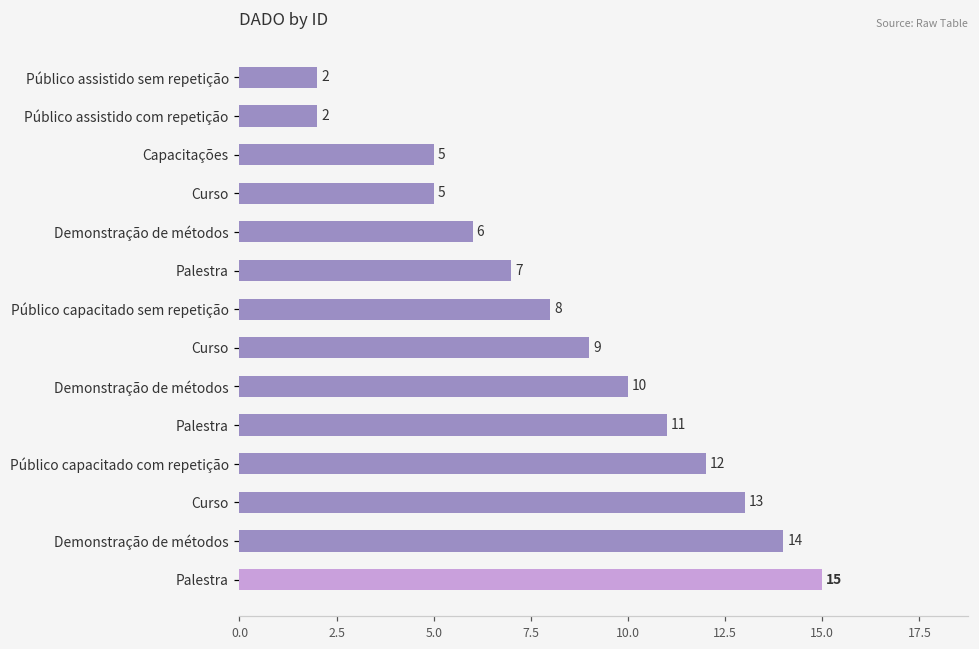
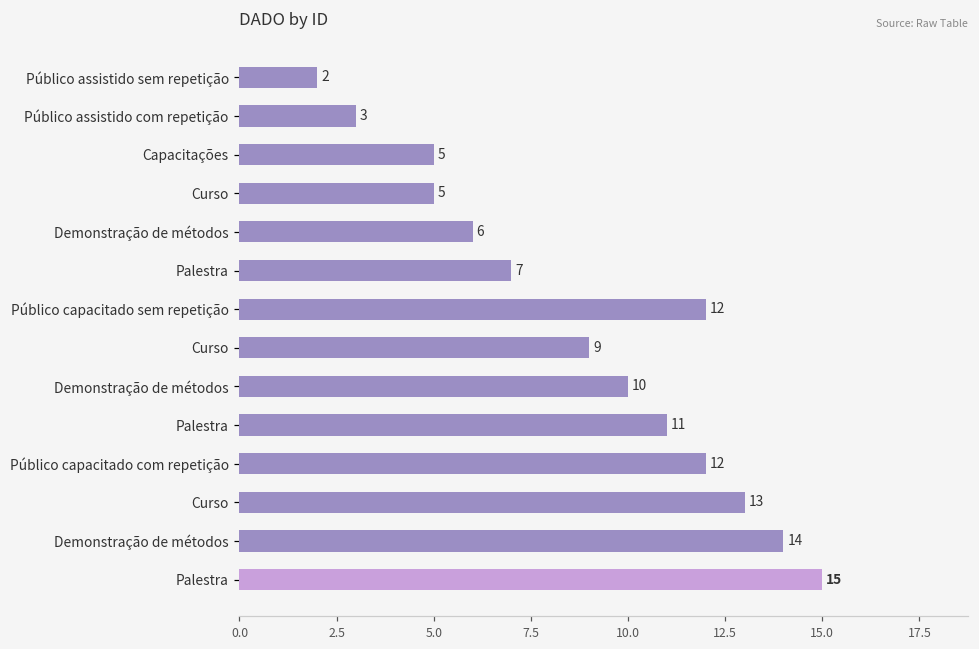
Público assistido com repetição: 2 -> 3
Público capacitado sem repetição: 8 -> 12
